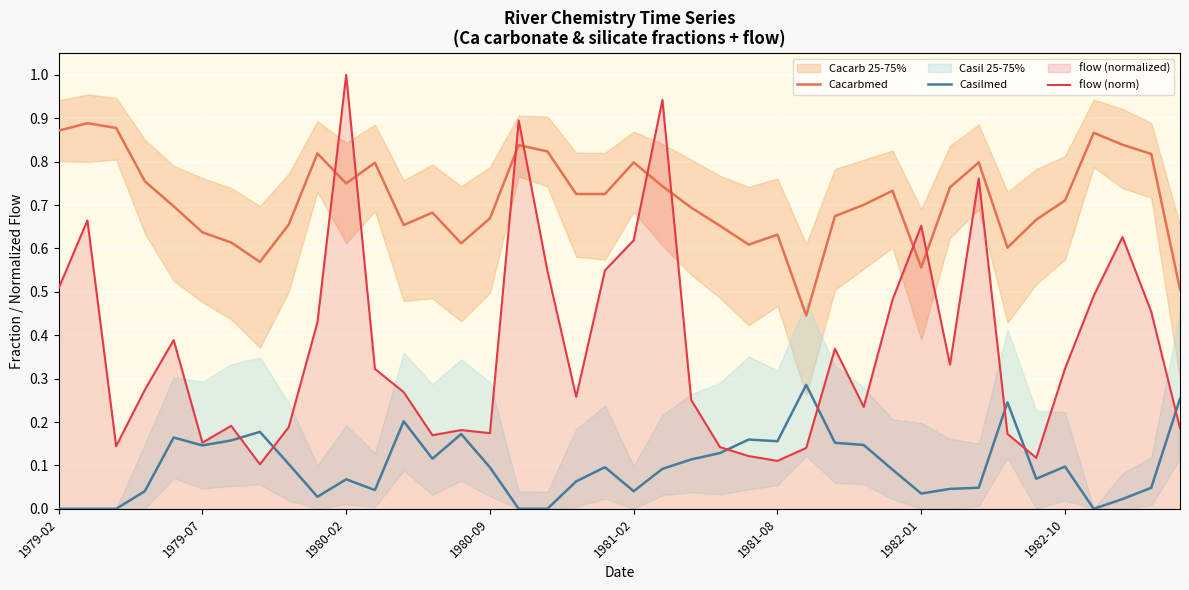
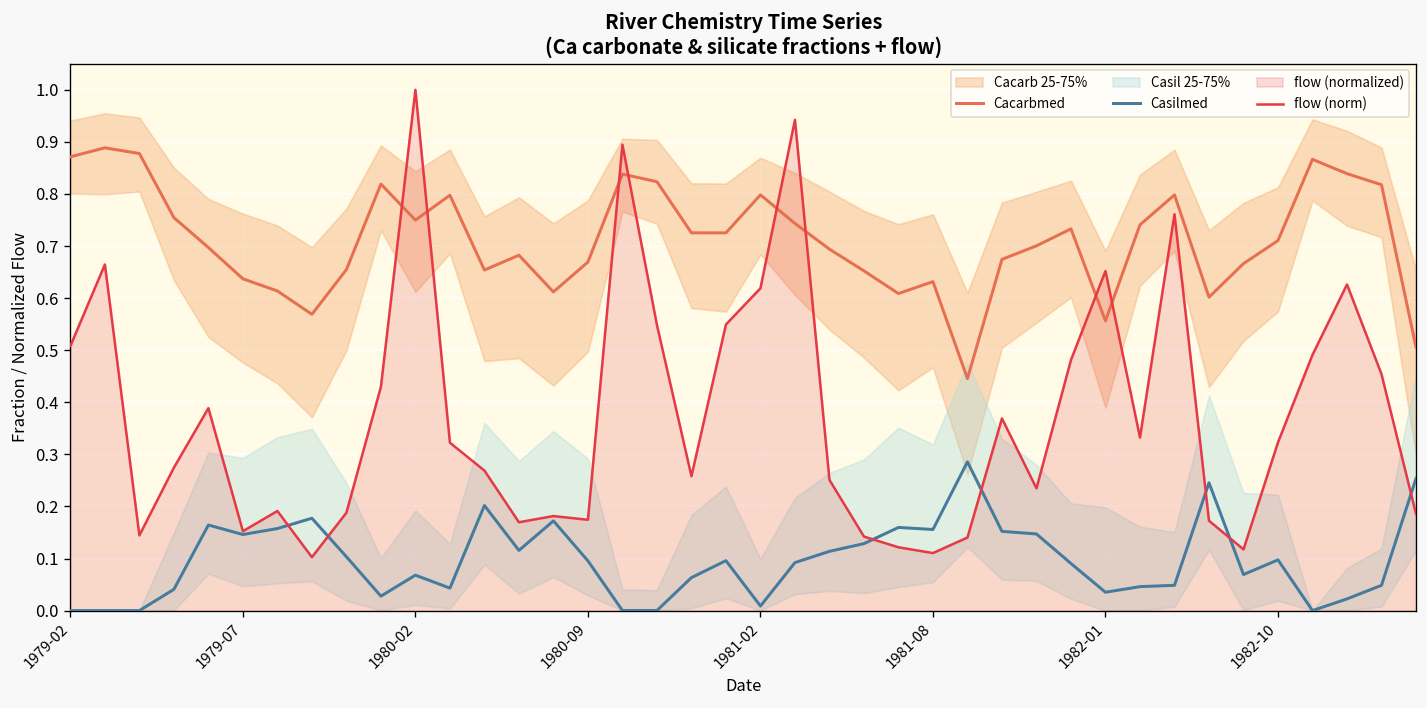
Casilmed, 1981-02: 0.04 -> 0.01
